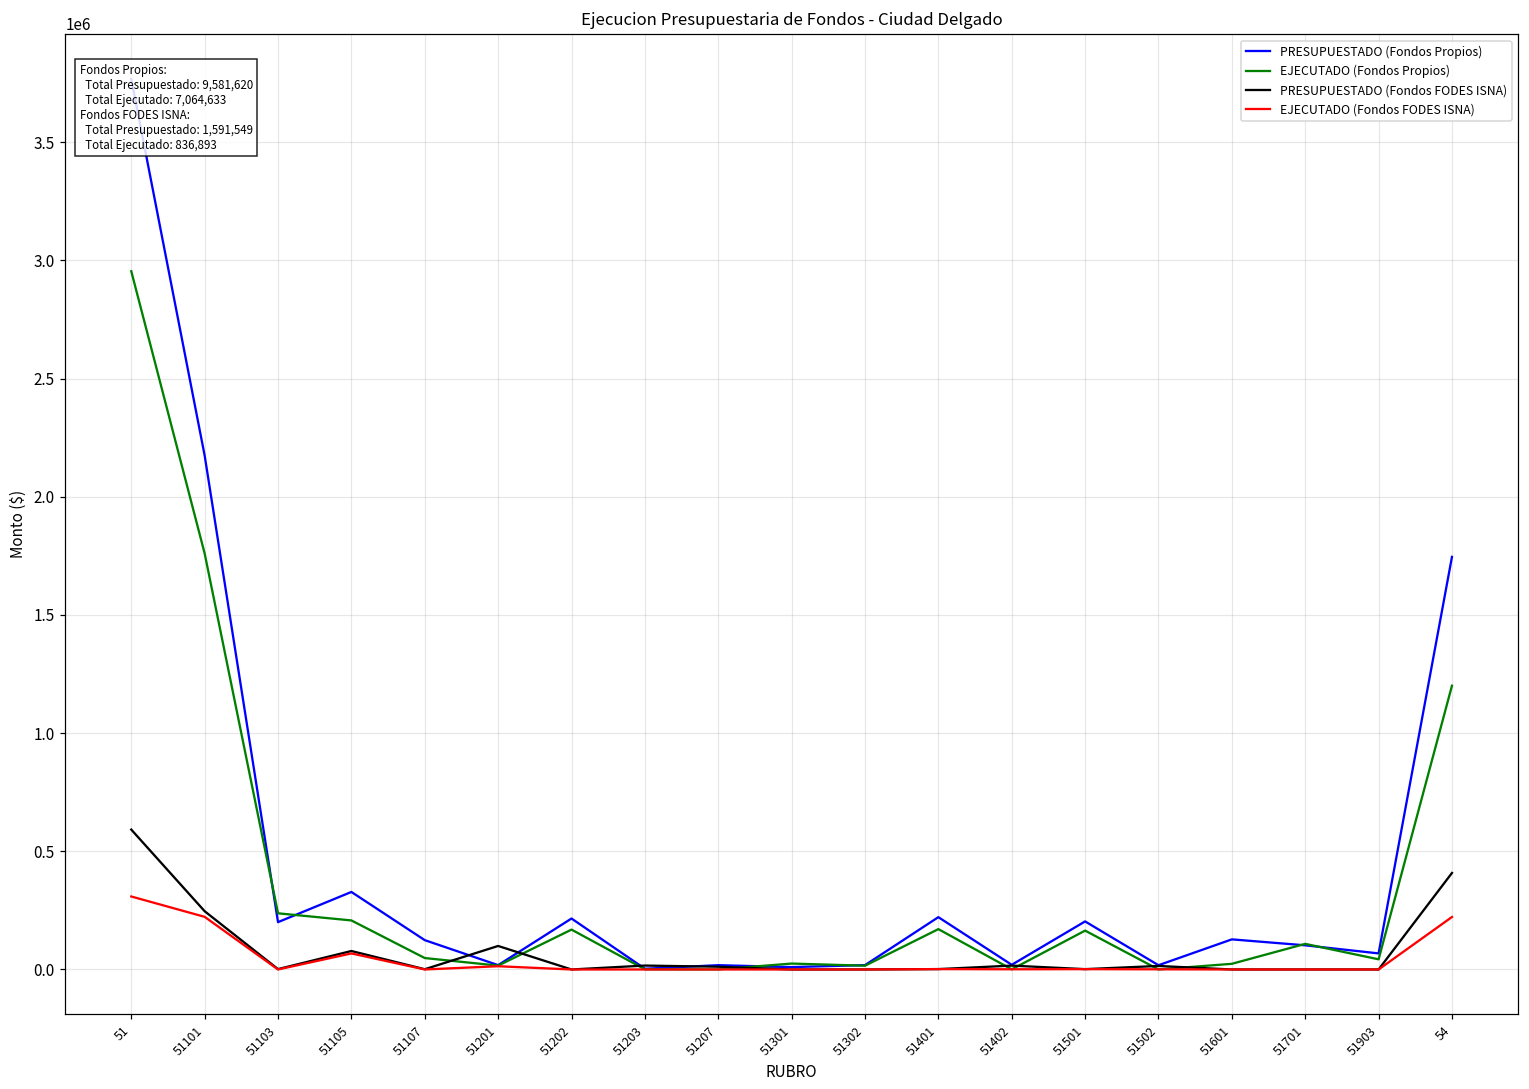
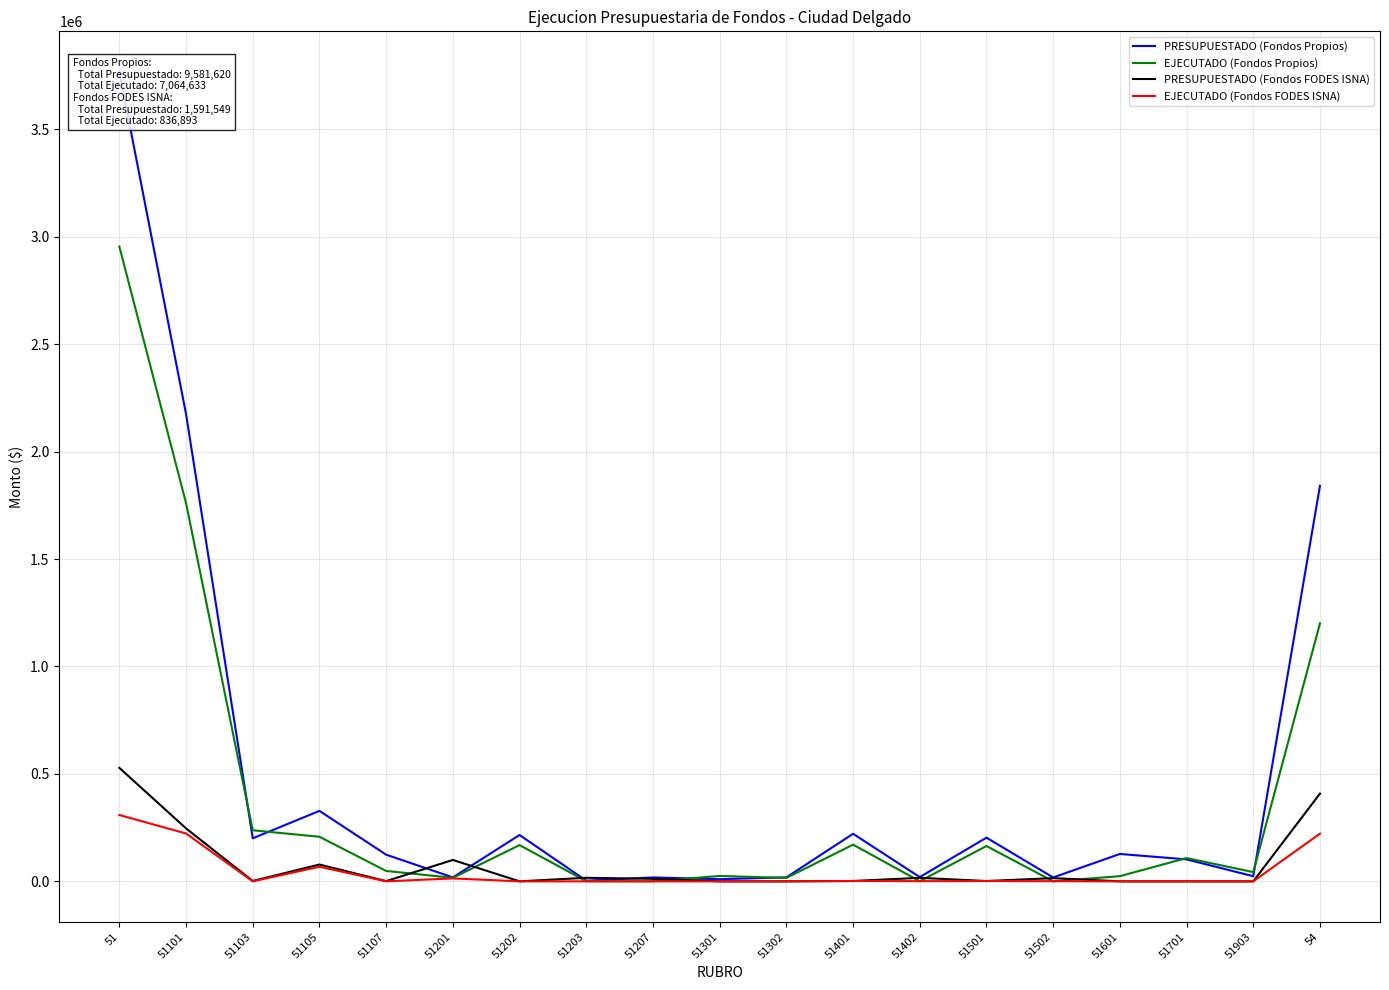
PRESUPUESTADO (Fondos FODES ISNA), 51: 590000 -> 530000
PRESUPUESTADO (Fondos Propios), 51903: 70000 -> 20000
PRESUPUESTADO (Fondos Propios), 54: 1750000 -> 1840000
